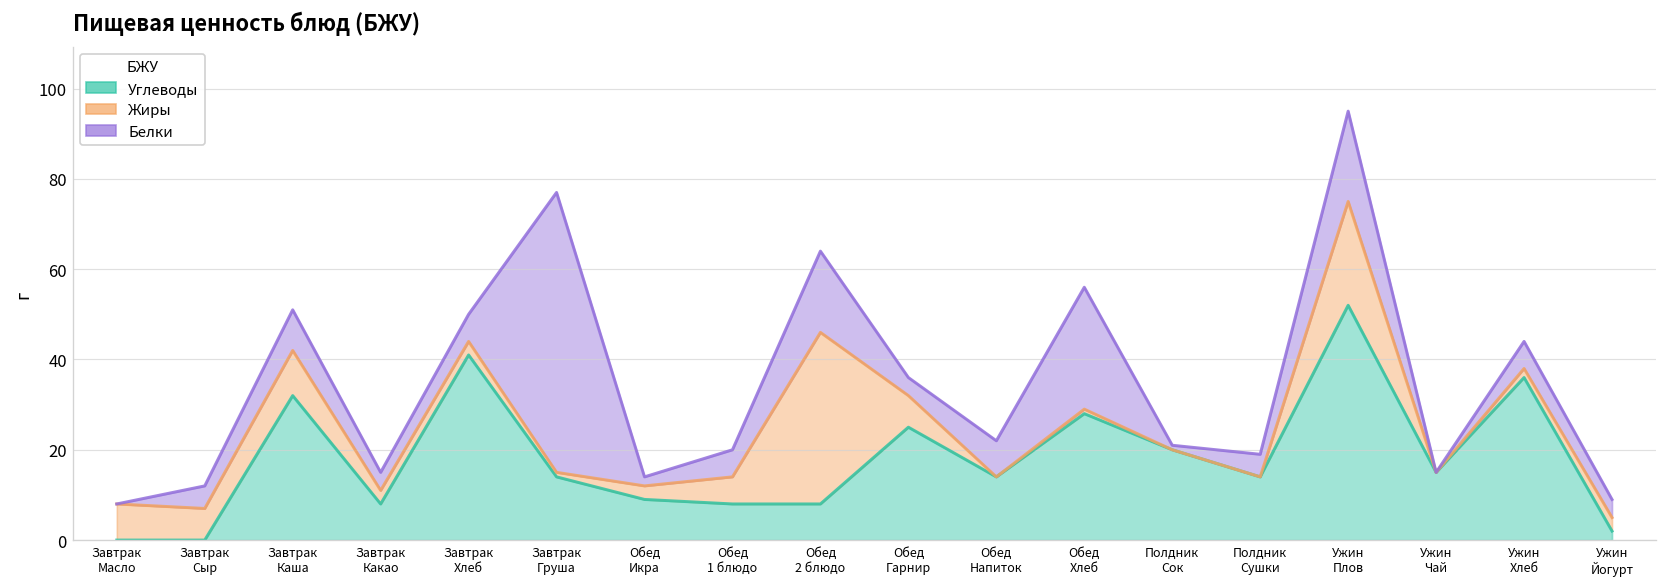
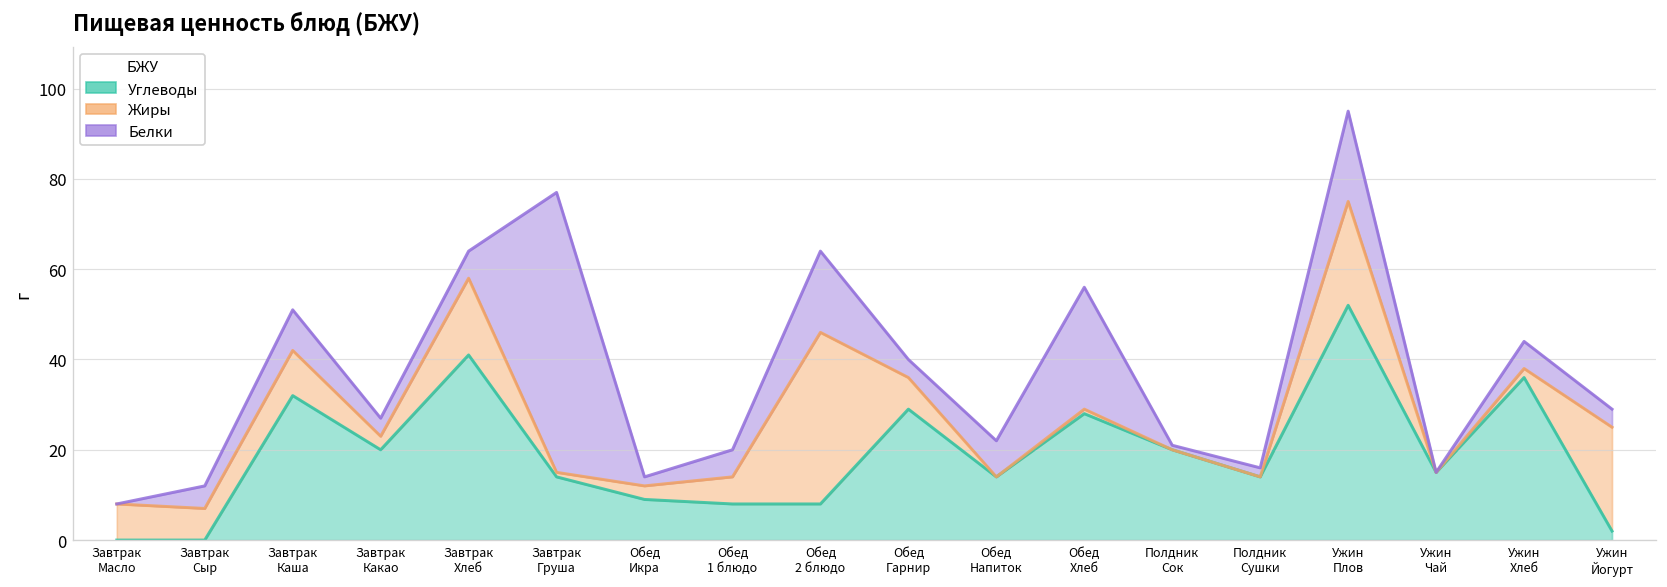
Углеводы, Завтрак Какао: 8 -> 20
Жиры, Завтрак Хлеб: 3 -> 17
Углеводы, Обед Гарнир: 25 -> 29
Белки, Полдник Сушки: 5 -> 2
Жиры, Ужин Йогурт: 3 -> 23
